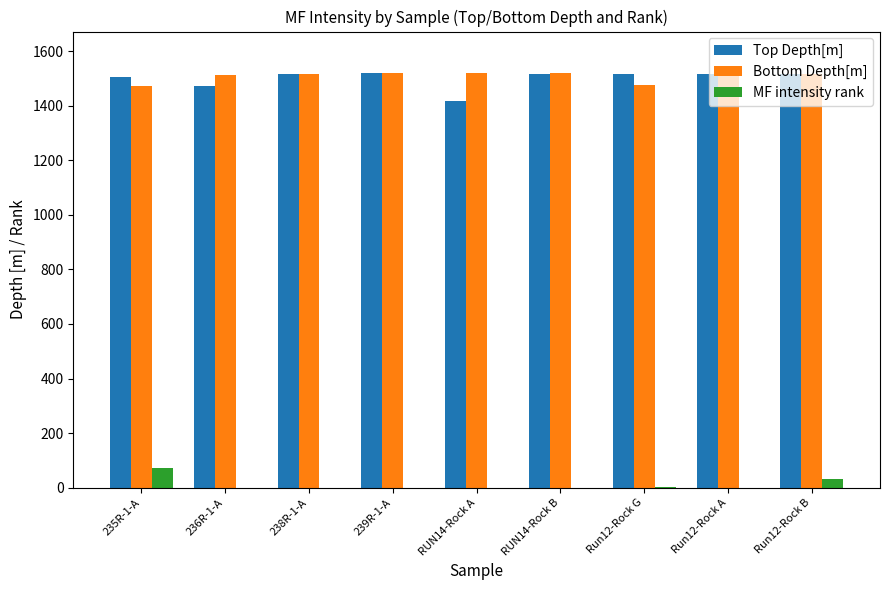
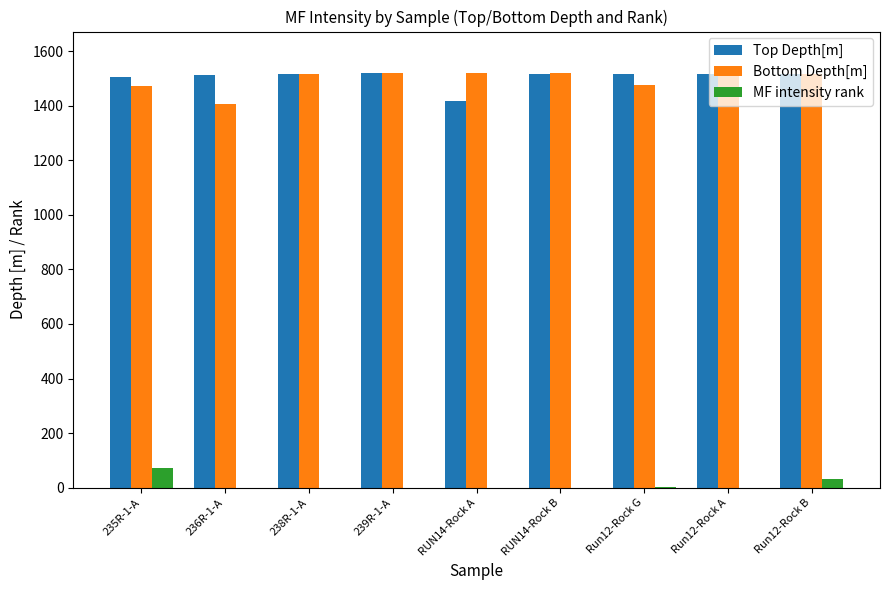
Top Depth[m], 236R-1-A: 1470 -> 1510
Bottom Depth[m], 236R-1-A: 1510 -> 1410
